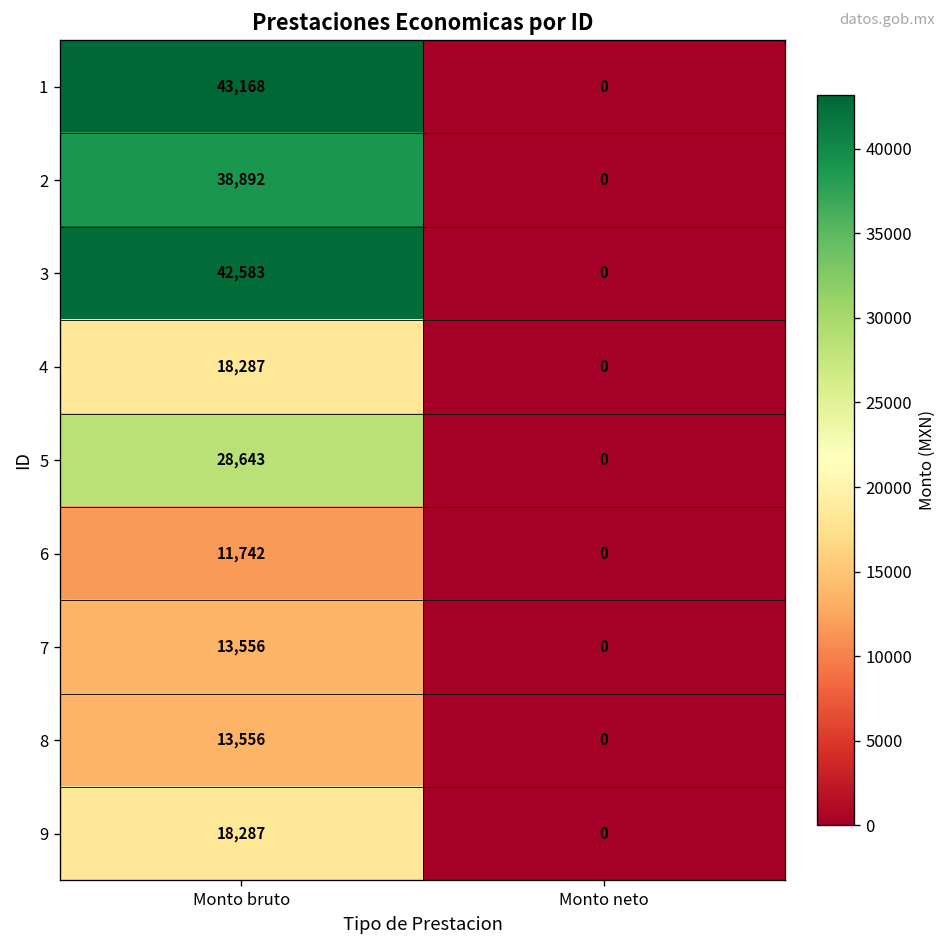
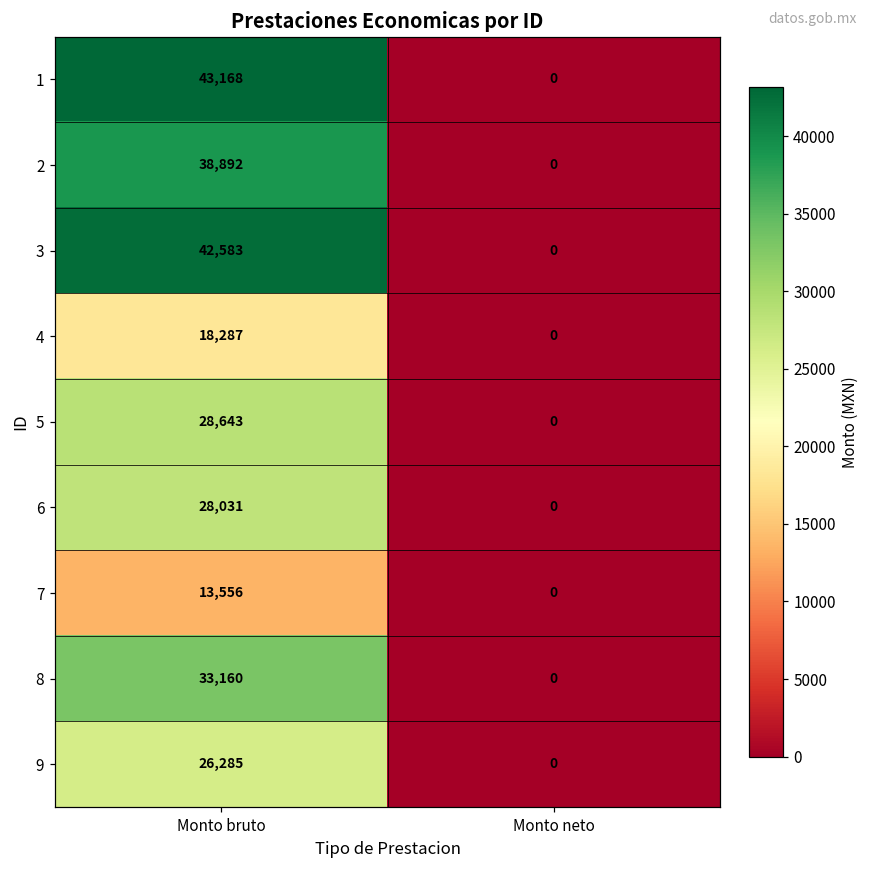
6, Monto bruto: 11,742 -> 28,031
8, Monto bruto: 13,556 -> 33,160
9, Monto bruto: 18,287 -> 26,285
